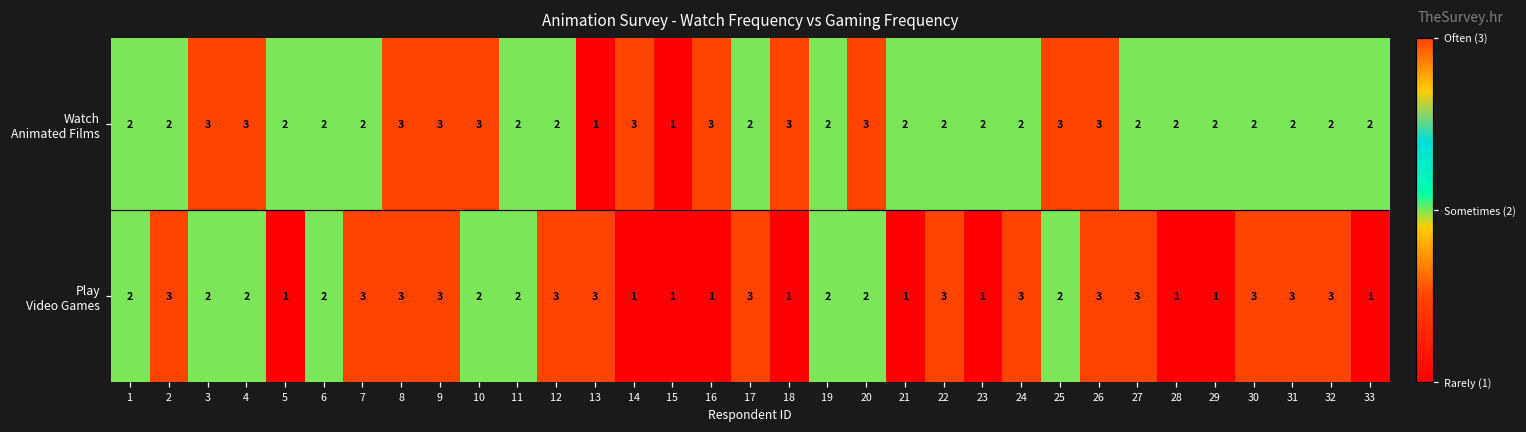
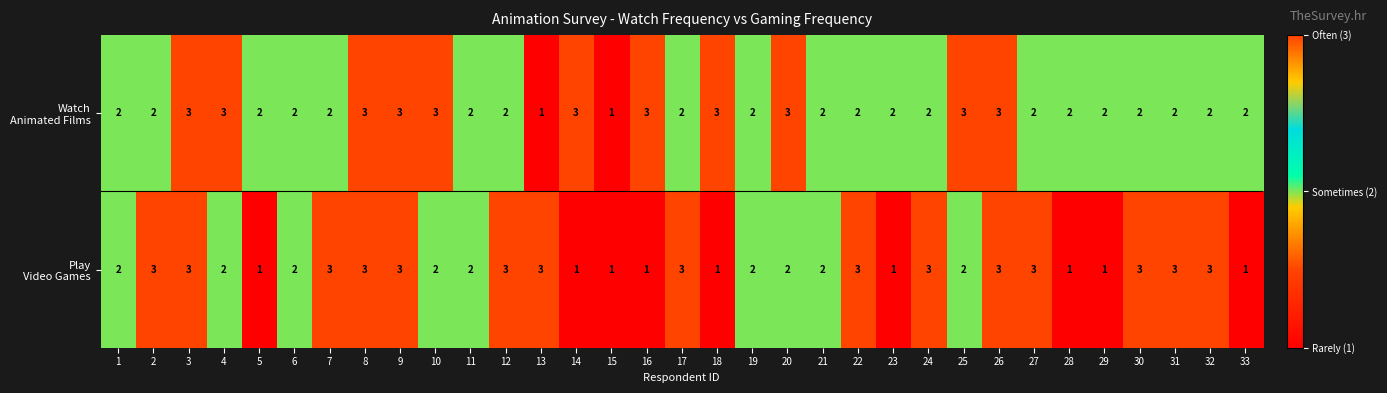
Play Video Games, 3: 2 -> 3
Play Video Games, 21: 1 -> 2
